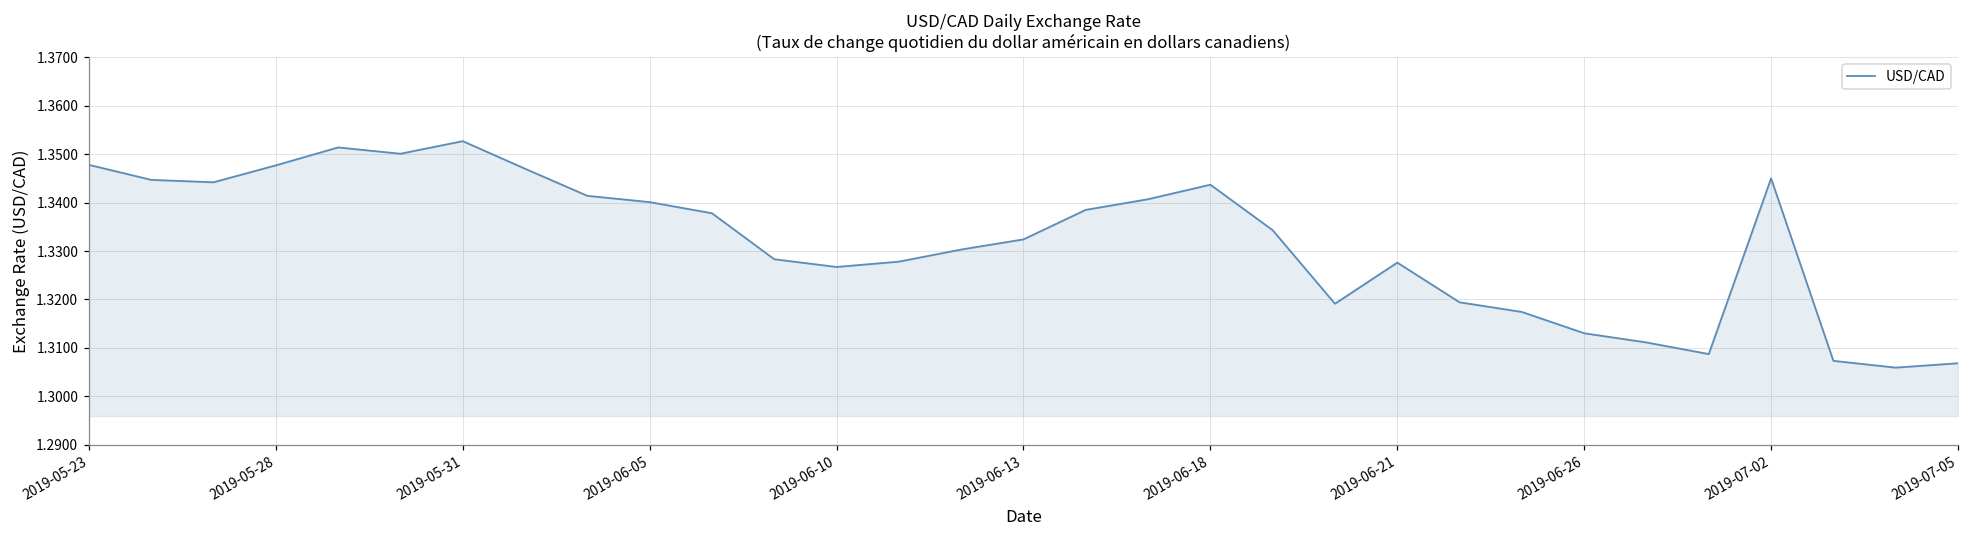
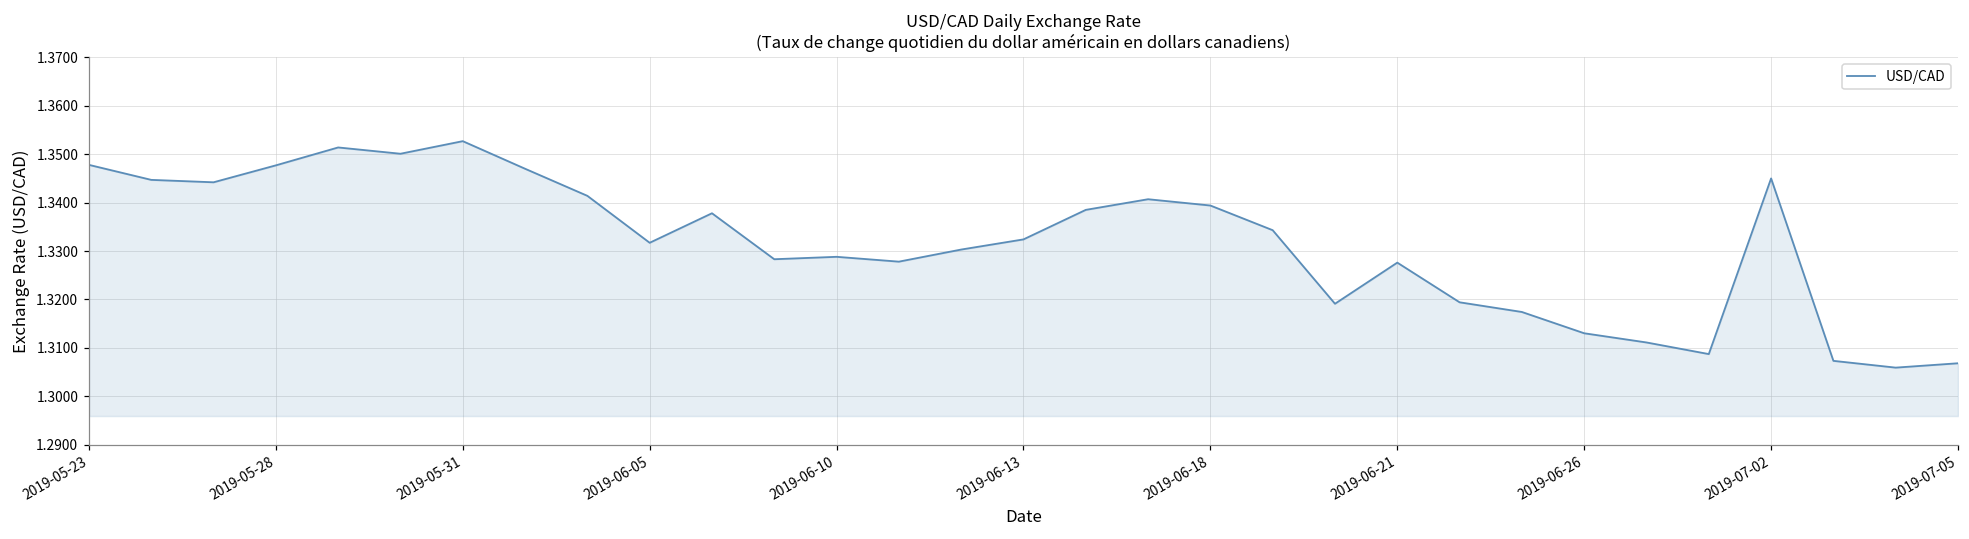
2019-06-05: 1.340 -> 1.332
2019-06-10: 1.327 -> 1.329
2019-06-18: 1.344 -> 1.339
